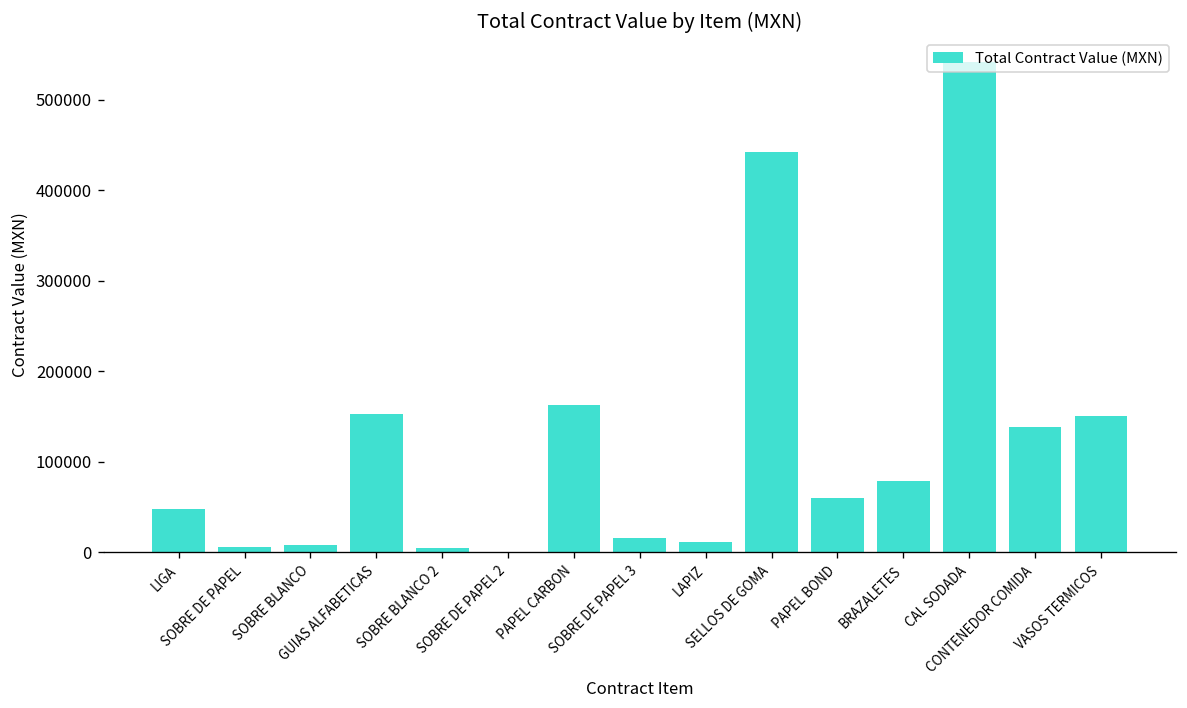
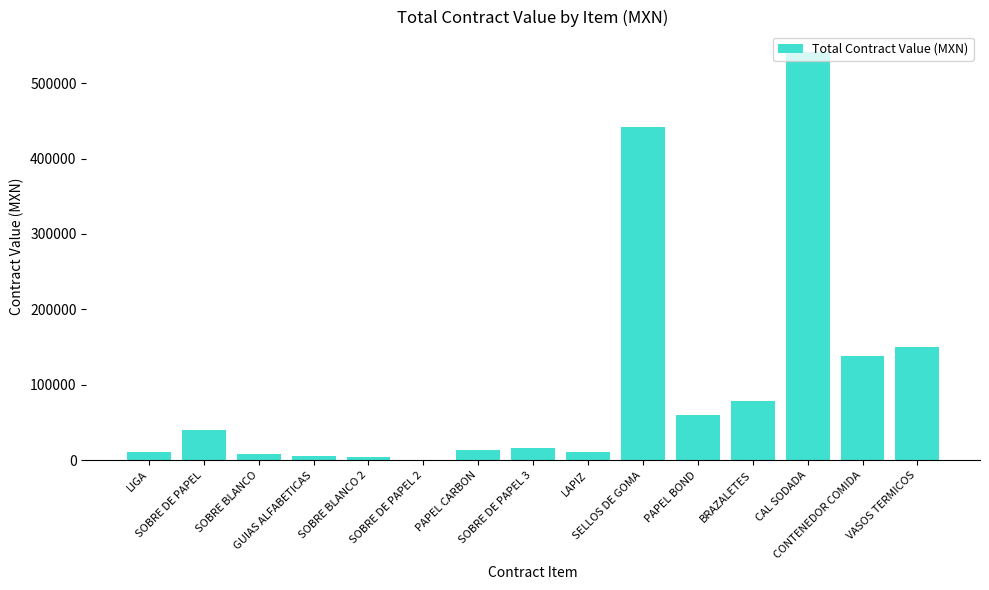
LIGA: 50000 -> 10000
SOBRE DE PAPEL: 10000 -> 40000
GUIAS ALFABETICAS: 150000 -> 10000
PAPEL CARBON: 160000 -> 10000
